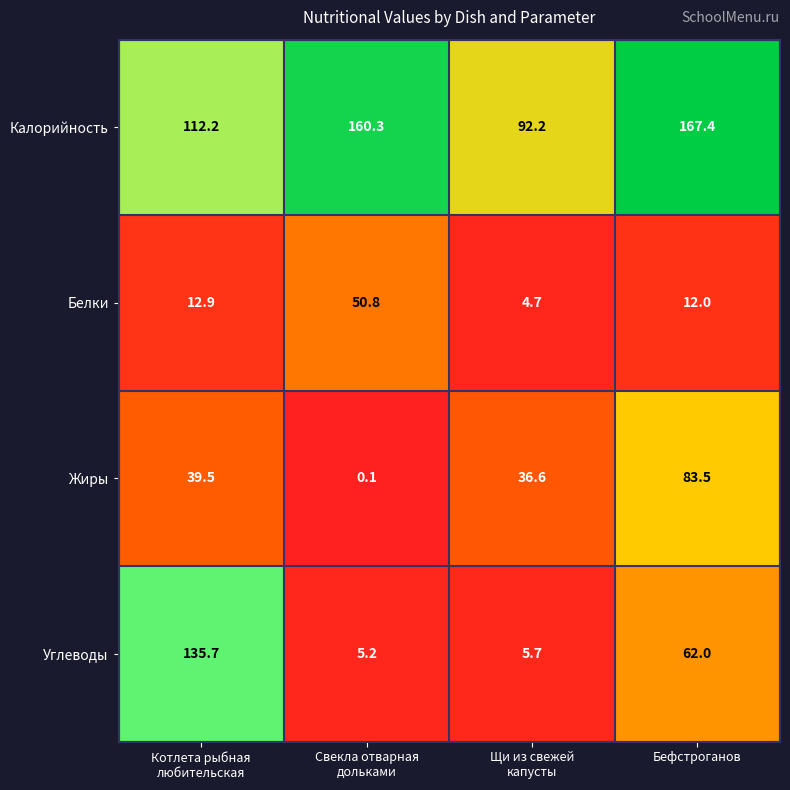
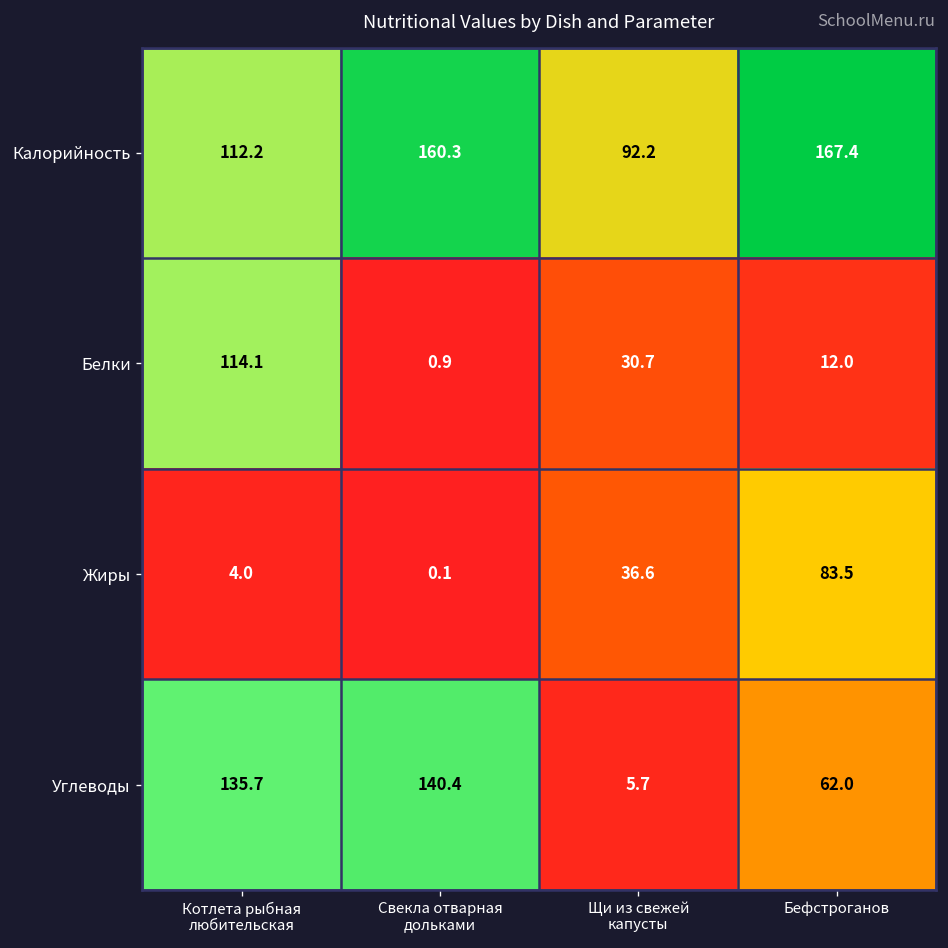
Белки, Котлета рыбная любительская: 12.9 -> 114.1
Белки, Свекла отварная дольками: 50.8 -> 0.9
Белки, Щи из свежей капусты: 4.7 -> 30.7
Жиры, Котлета рыбная любительская: 39.5 -> 4.0
Углеводы, Свекла отварная дольками: 5.2 -> 140.4
